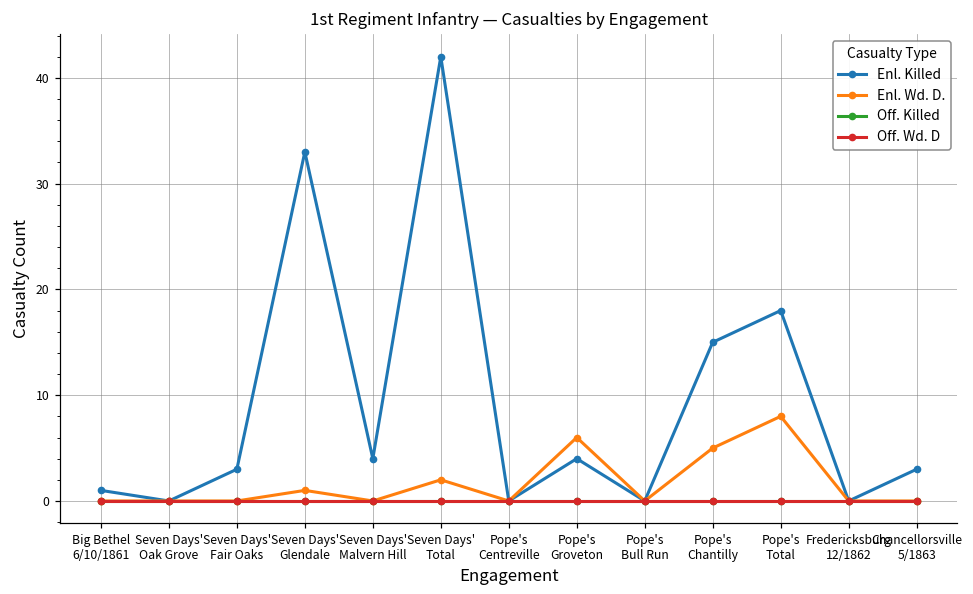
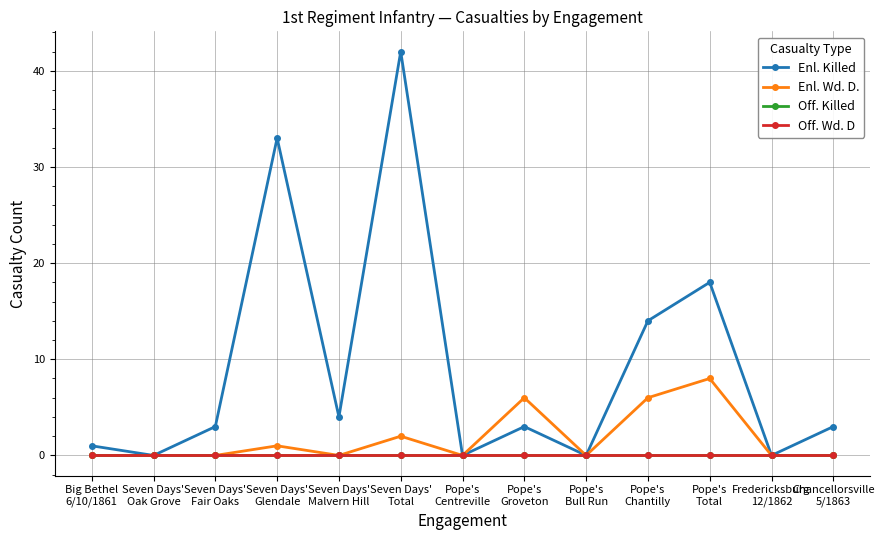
Enl. Killed, Pope's Groveton: 4 -> 3
Enl. Killed, Pope's Chantilly: 15 -> 14
Enl. Wd. D., Pope's Chantilly: 5 -> 6
